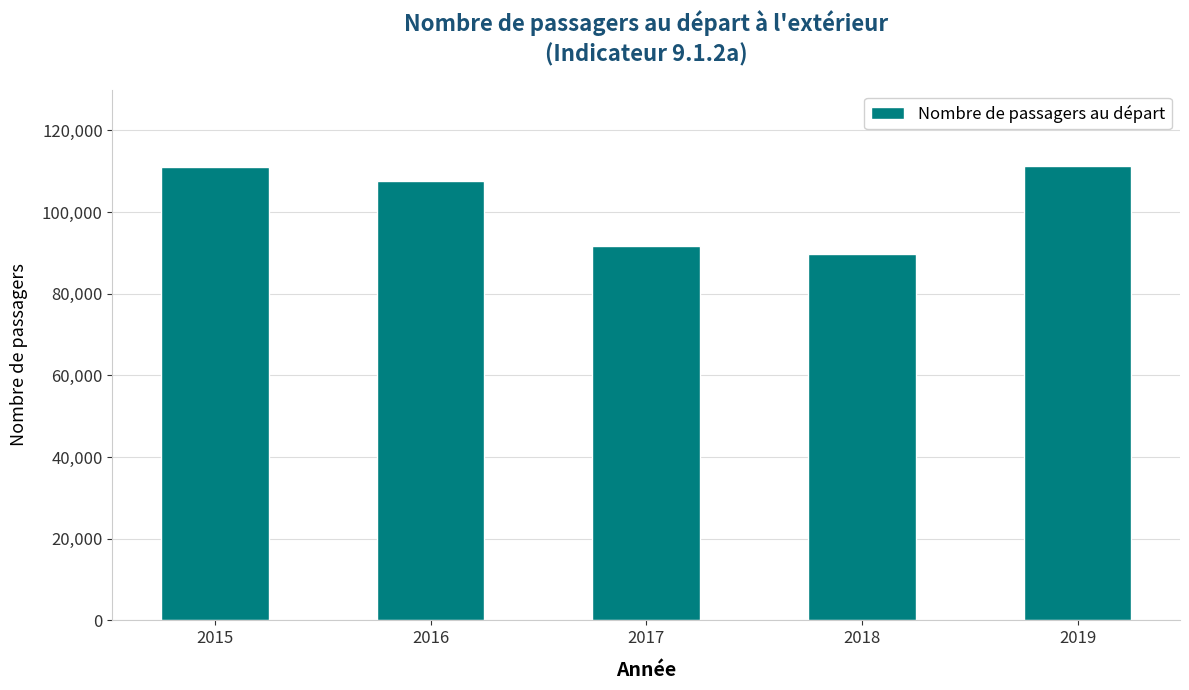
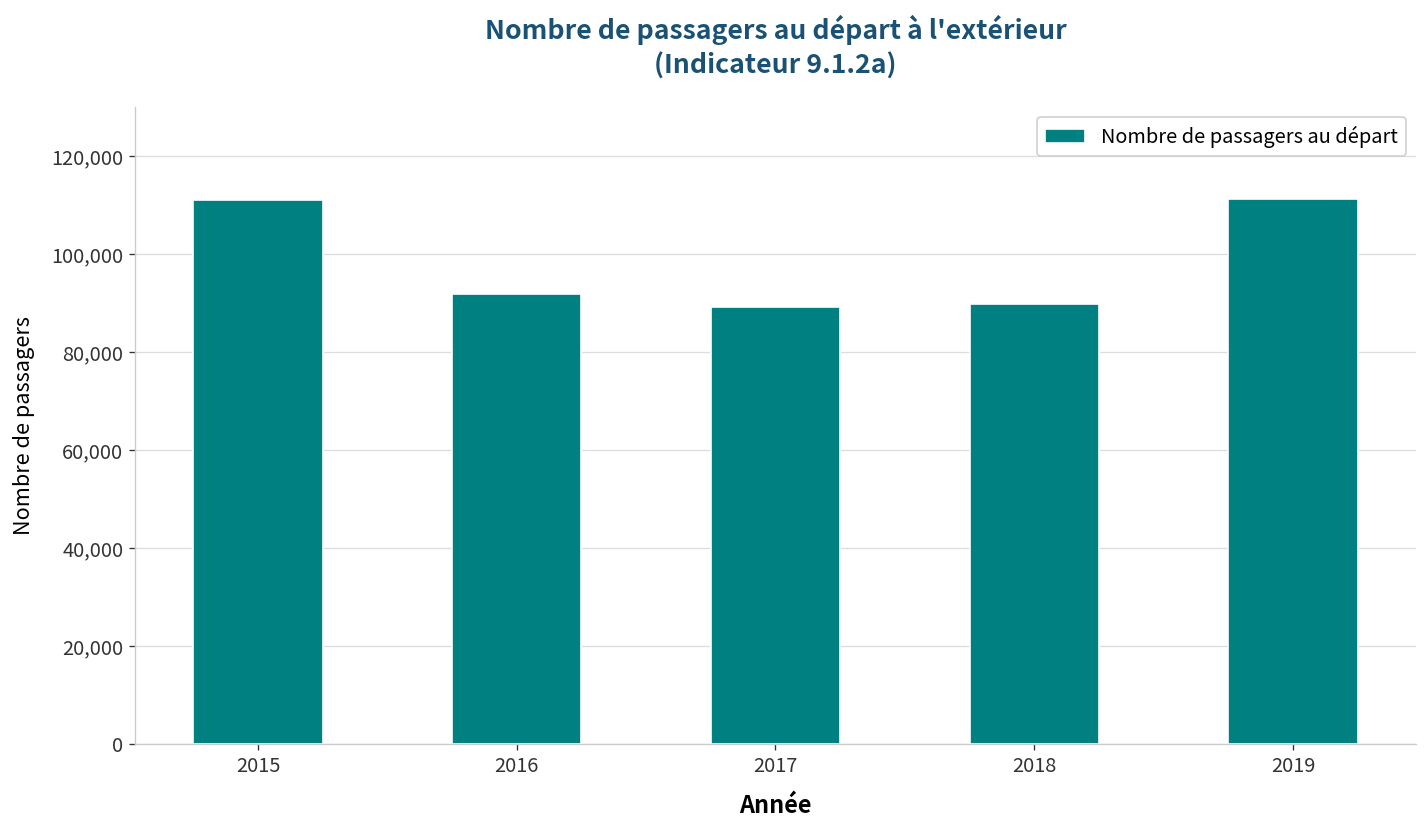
2016: 108,000 -> 92,000
2017: 92,000 -> 89,000
